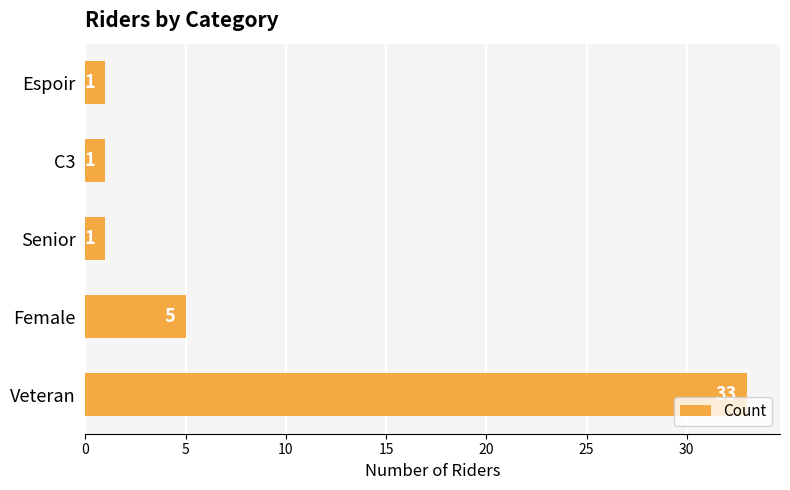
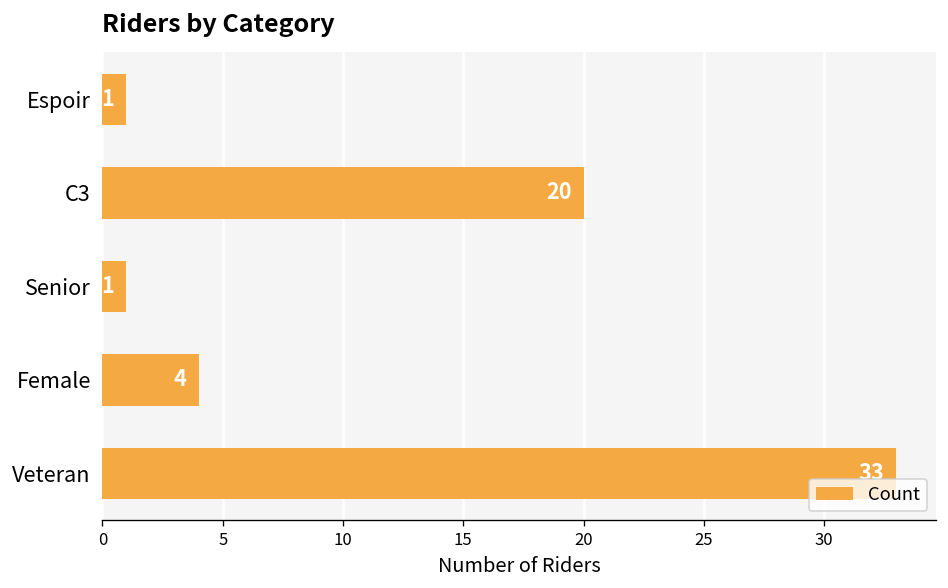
C3: 1 -> 20
Female: 5 -> 4
